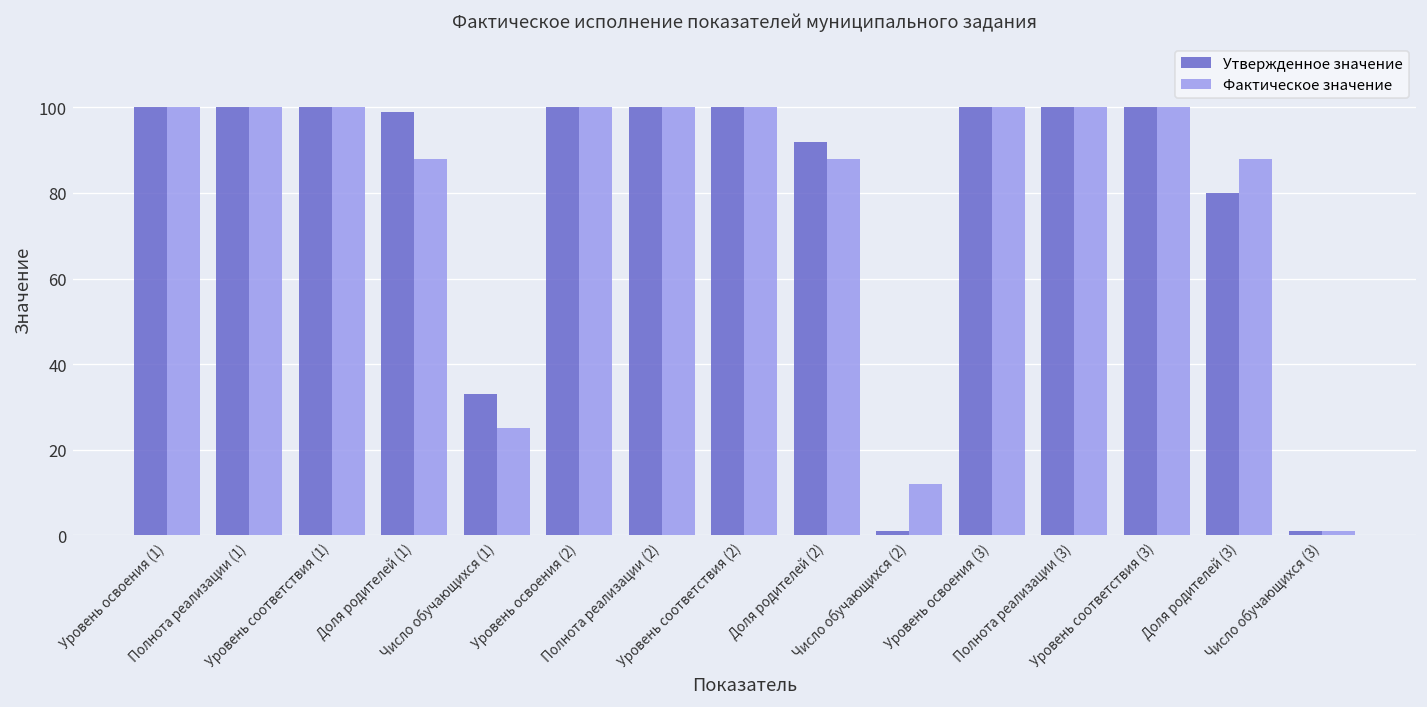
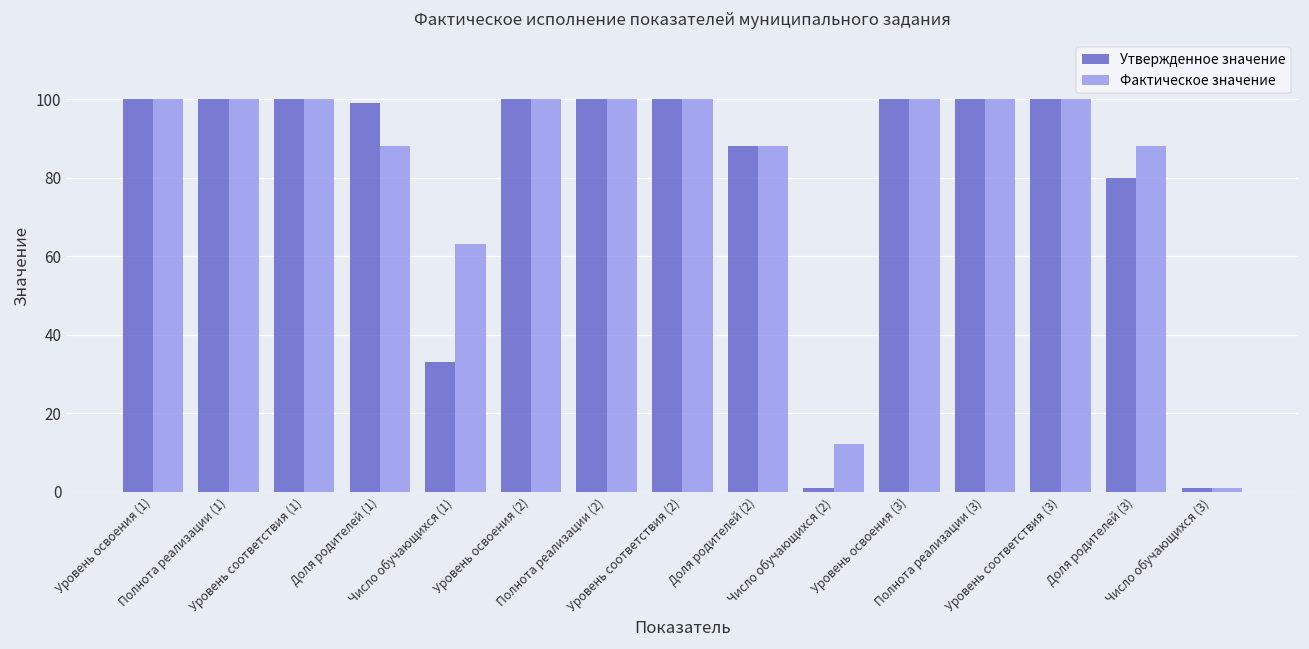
Фактическое значение, Число обучающихся (1): 25 -> 63
Утвержденное значение, Доля родителей (2): 92 -> 88
